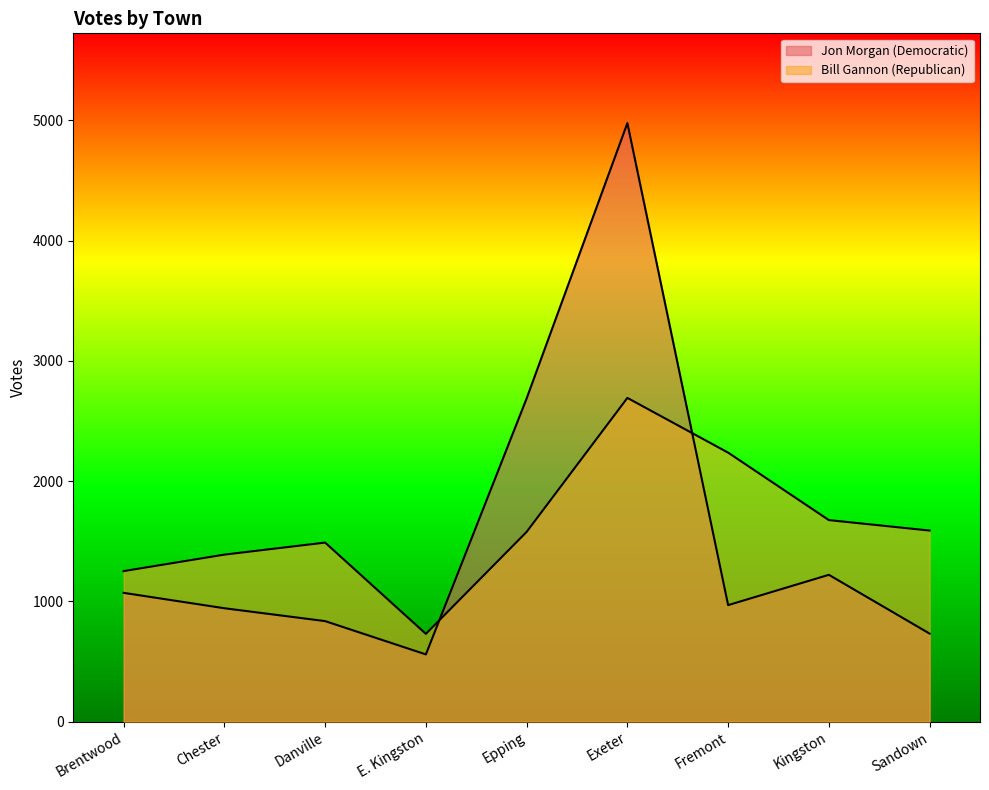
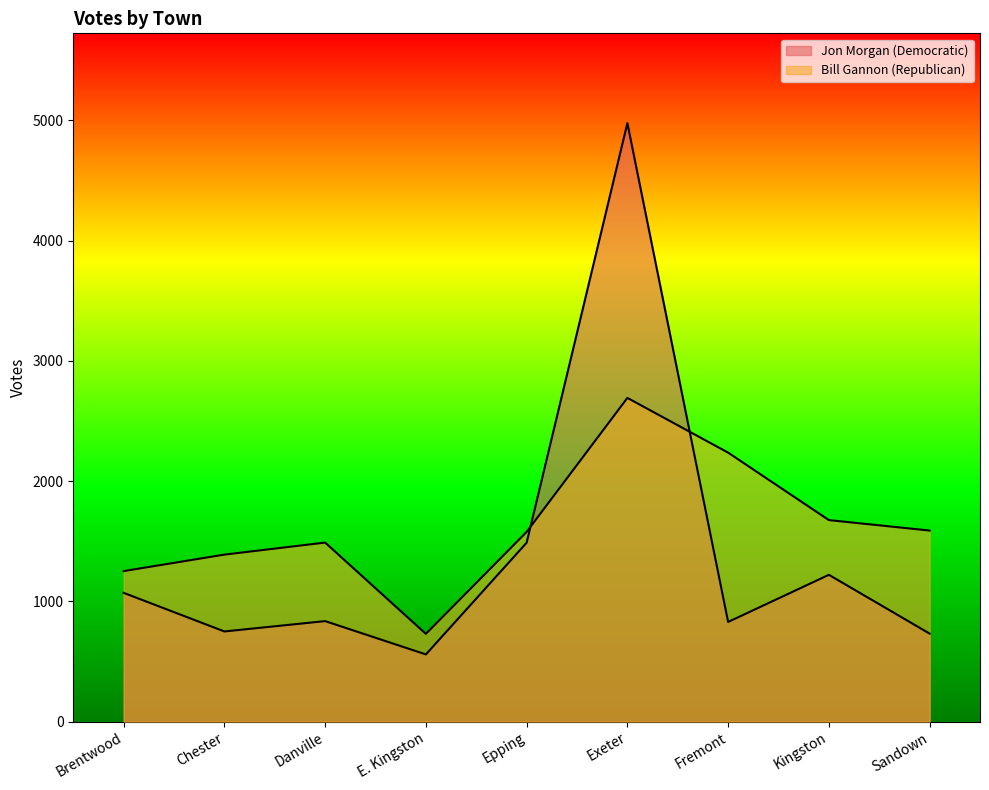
Jon Morgan (Democratic), Chester: 940 -> 750
Jon Morgan (Democratic), Epping: 2690 -> 1490
Jon Morgan (Democratic), Fremont: 970 -> 830
